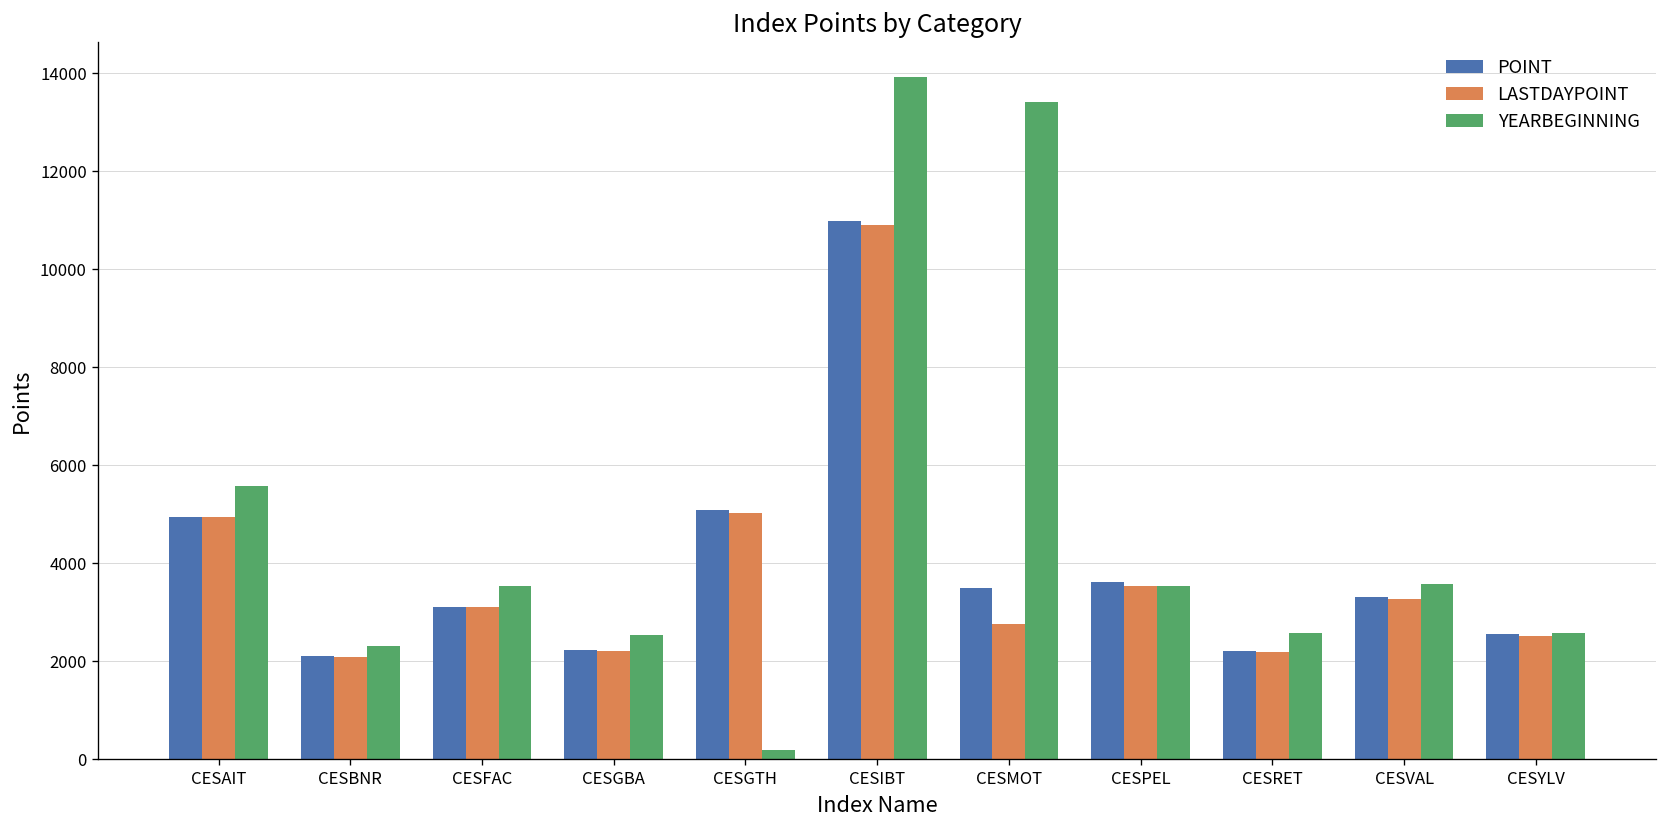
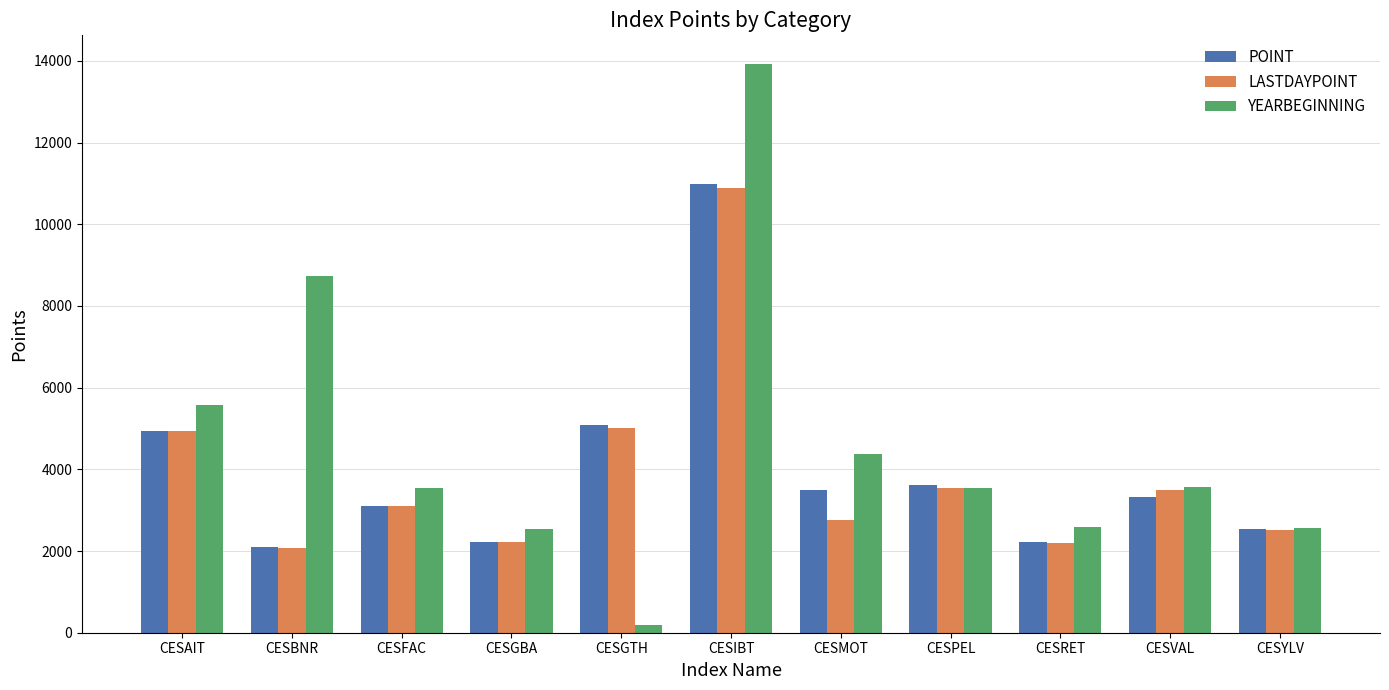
YEARBEGINNING, CESBNR: 2300 -> 8700
YEARBEGINNING, CESMOT: 13400 -> 4400
LASTDAYPOINT, CESVAL: 3300 -> 3500
